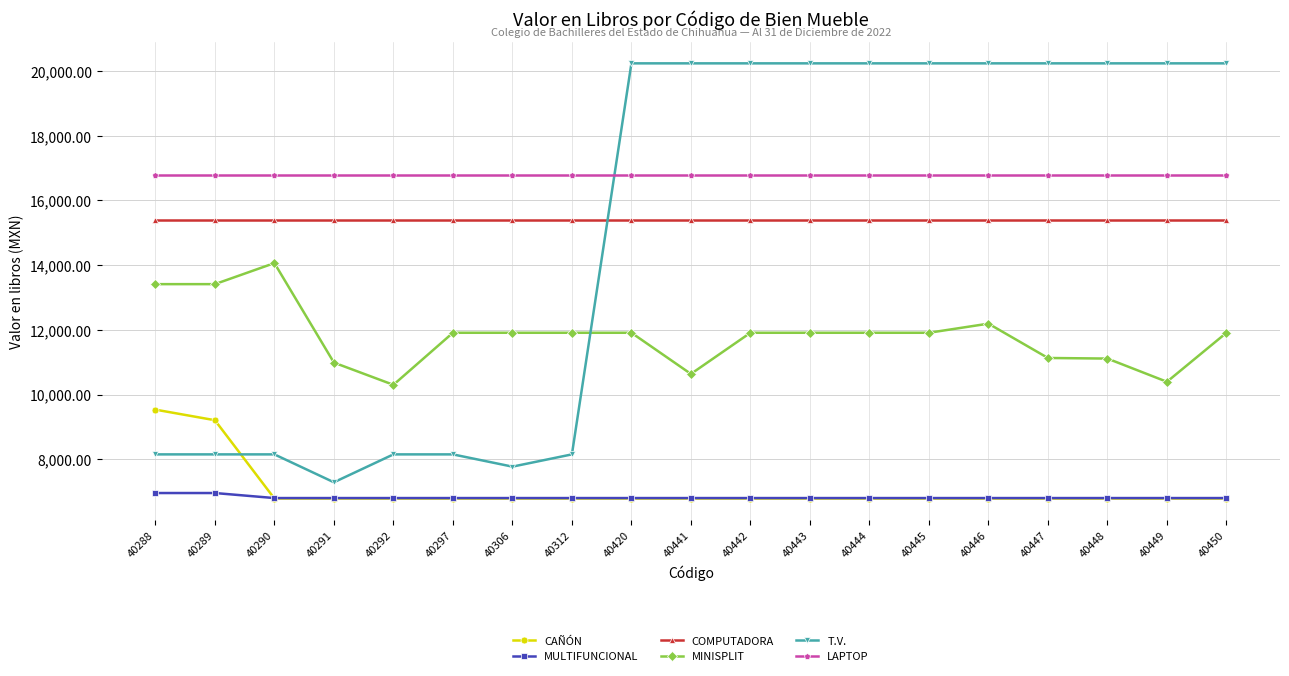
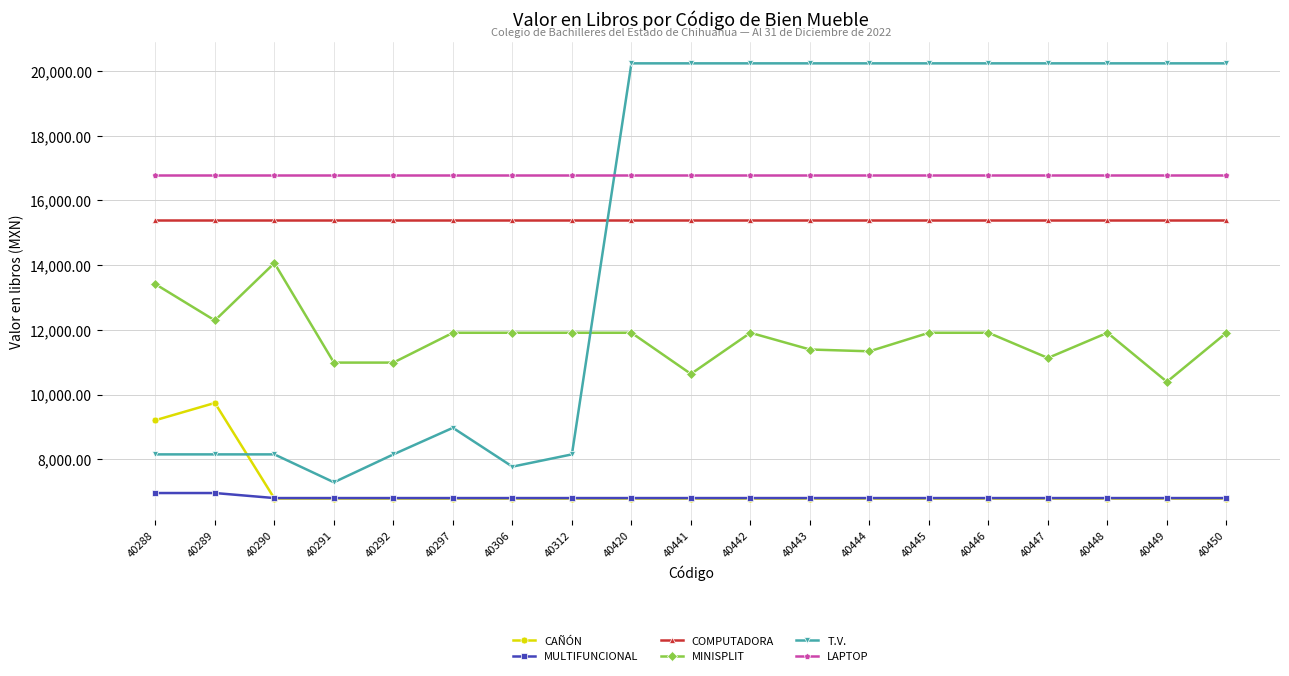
CAÑÓN, 40288: 9,500 -> 9,200
CAÑÓN, 40289: 9,200 -> 9,700
MINISPLIT, 40289: 13,400 -> 12,300
MINISPLIT, 40292: 10,300 -> 11,000
T.V., 40297: 8,200 -> 9,000
MINISPLIT, 40443: 11,900 -> 11,400
MINISPLIT, 40444: 11,900 -> 11,300
MINISPLIT, 40446: 12,200 -> 11,900
MINISPLIT, 40448: 11,100 -> 11,900
